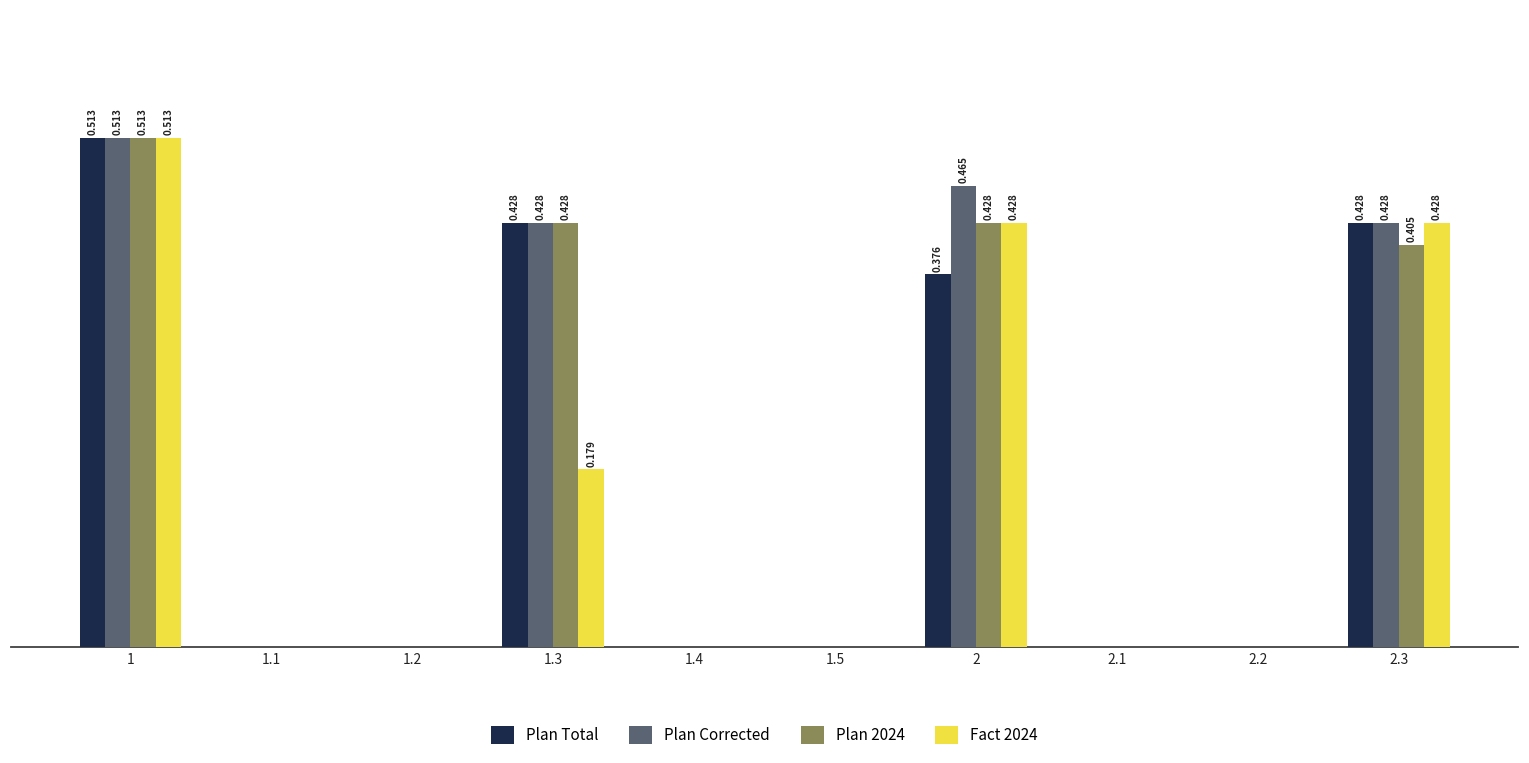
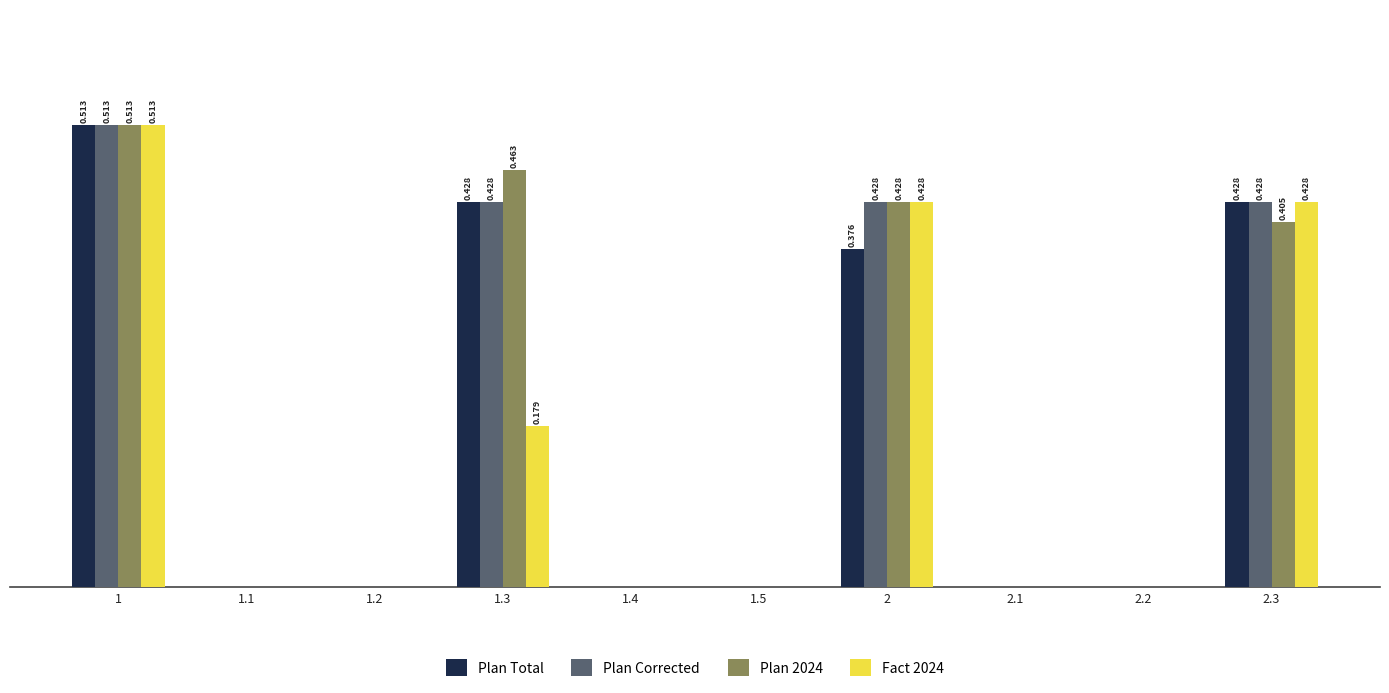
Plan 2024, 1.3: 0.428 -> 0.463
Plan Corrected, 2: 0.465 -> 0.428
